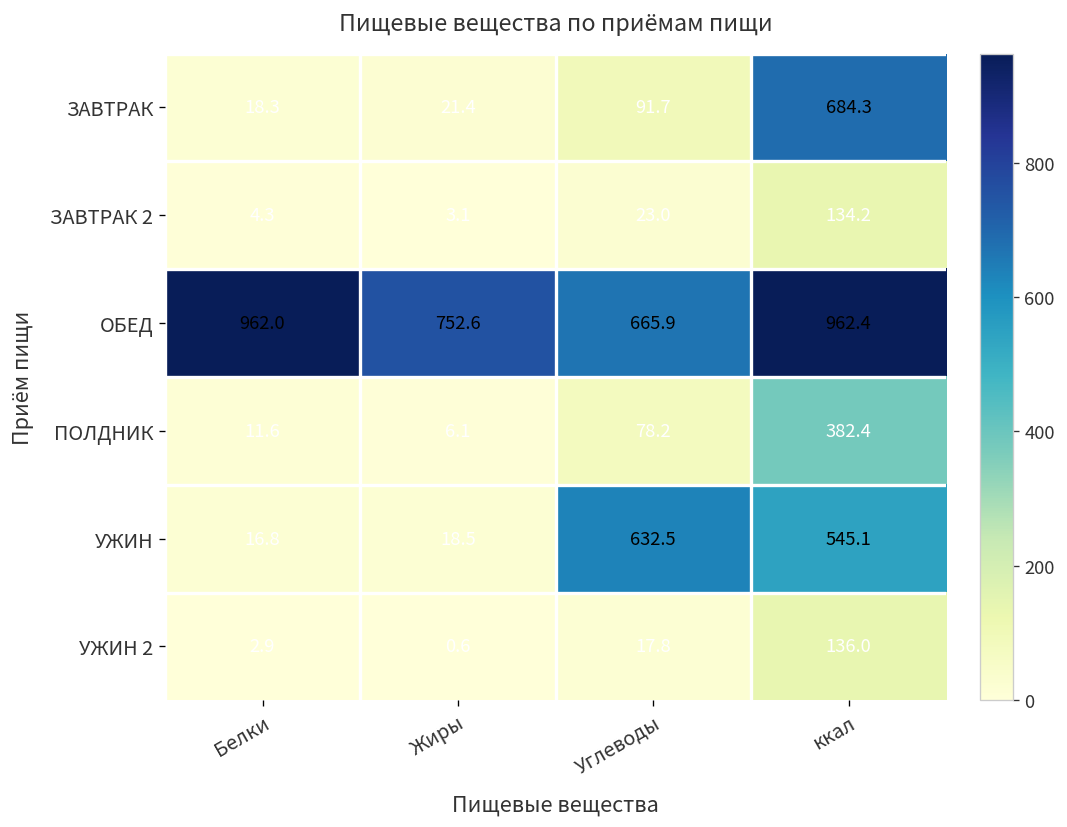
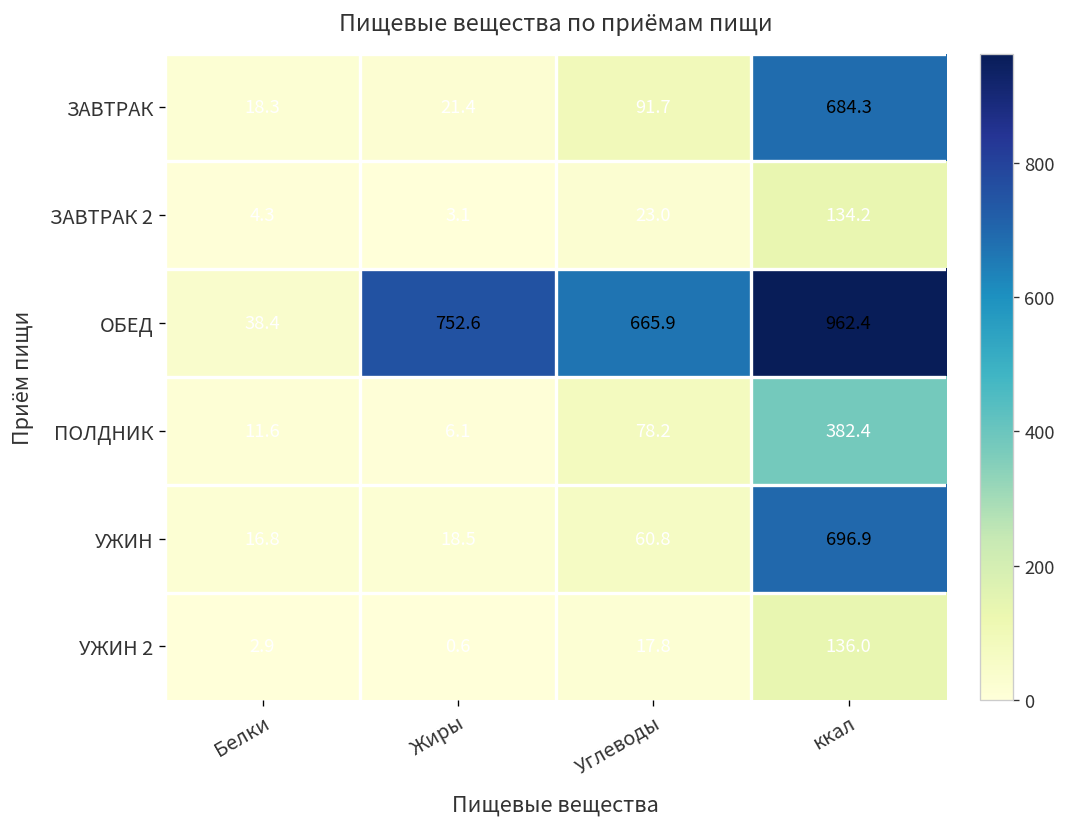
ОБЕД, Белки: 962.0 -> 38.4
УЖИН, Углеводы: 632.5 -> 60.8
УЖИН, ккал: 545.1 -> 696.9
